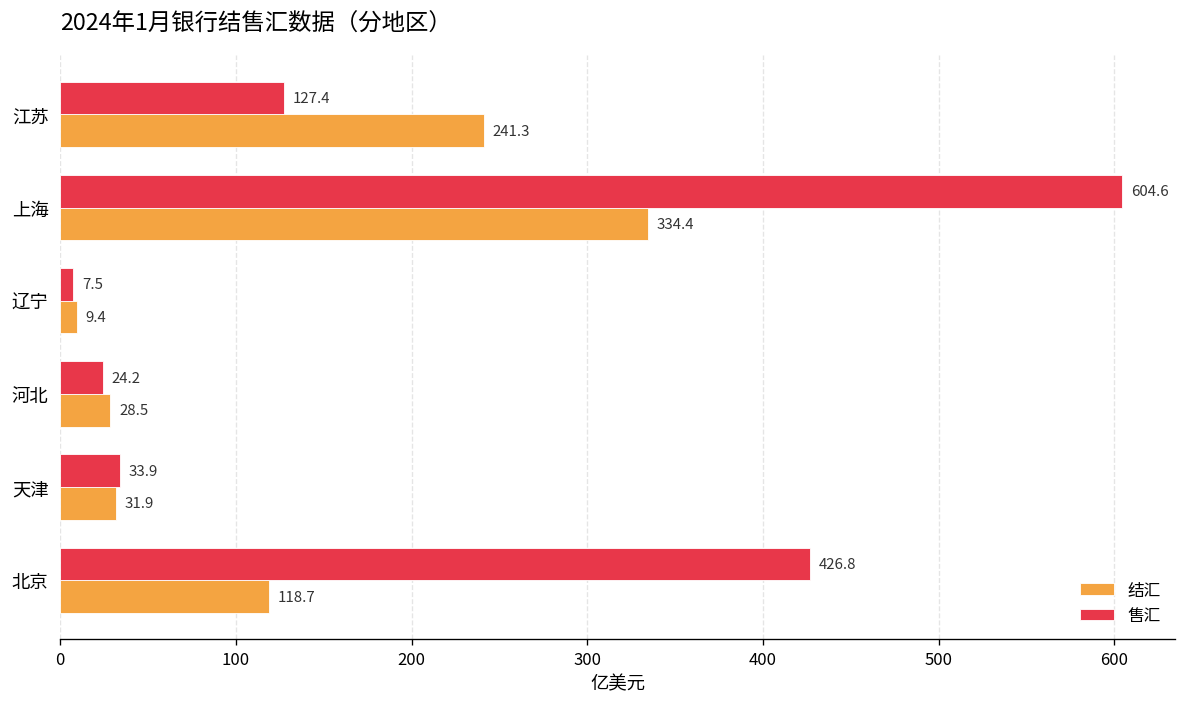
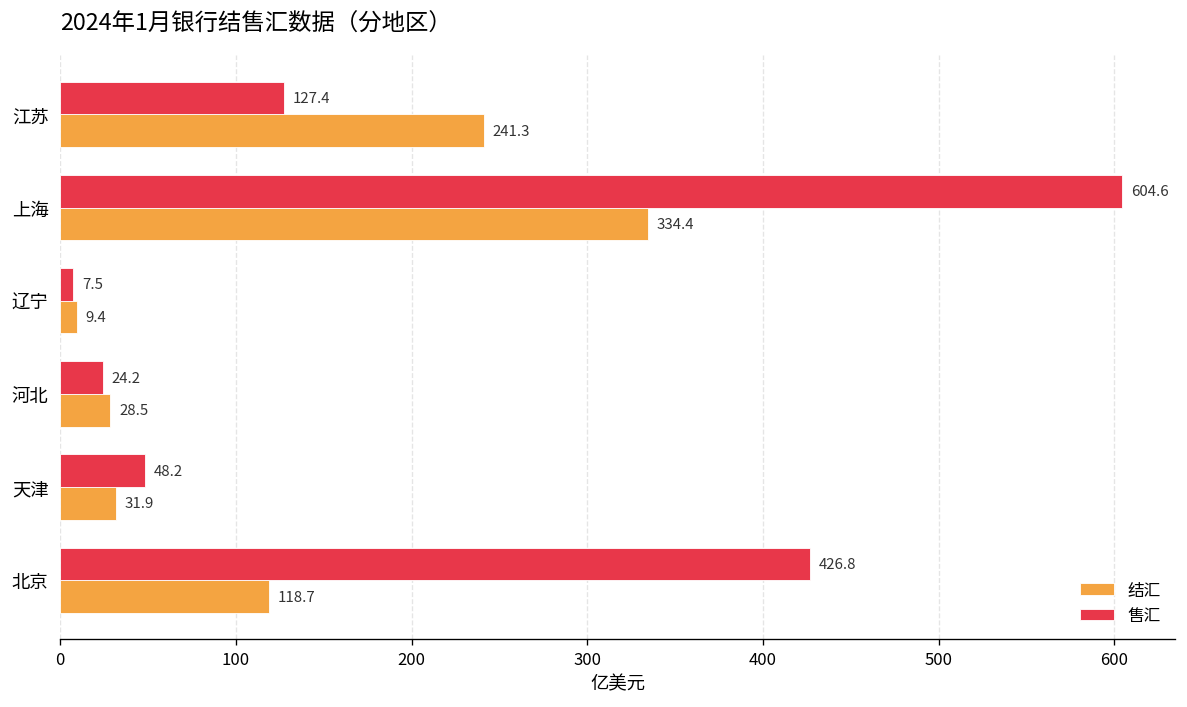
售汇, 天津: 33.9 -> 48.2
